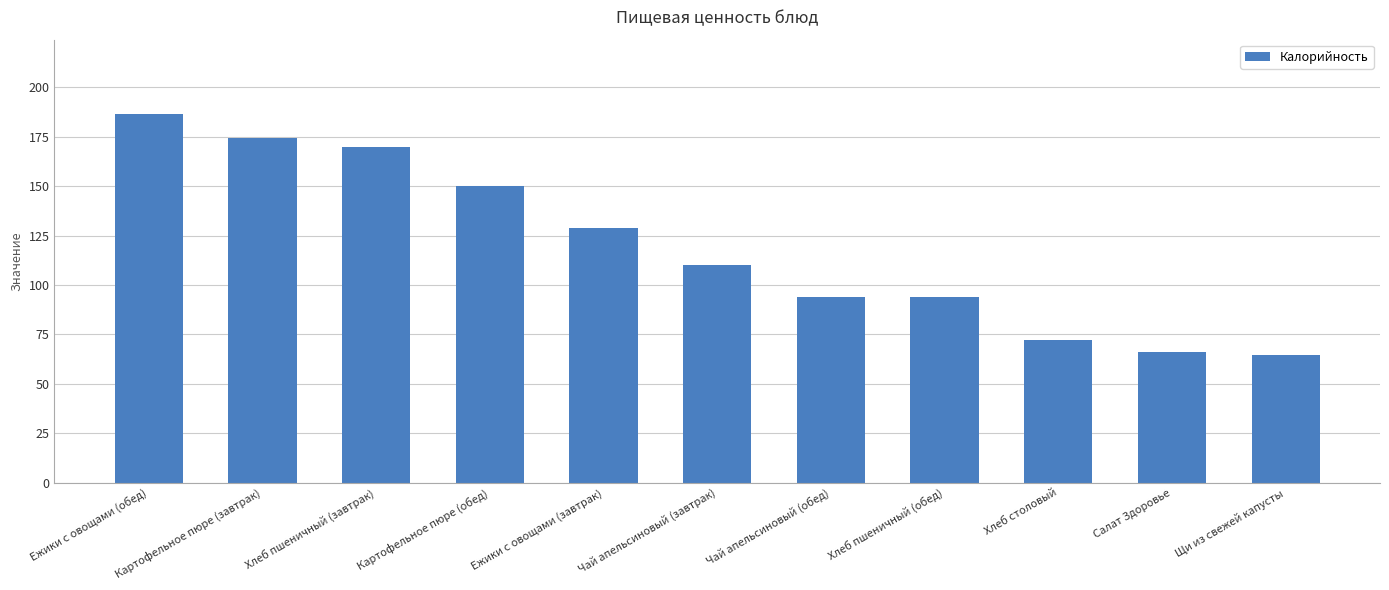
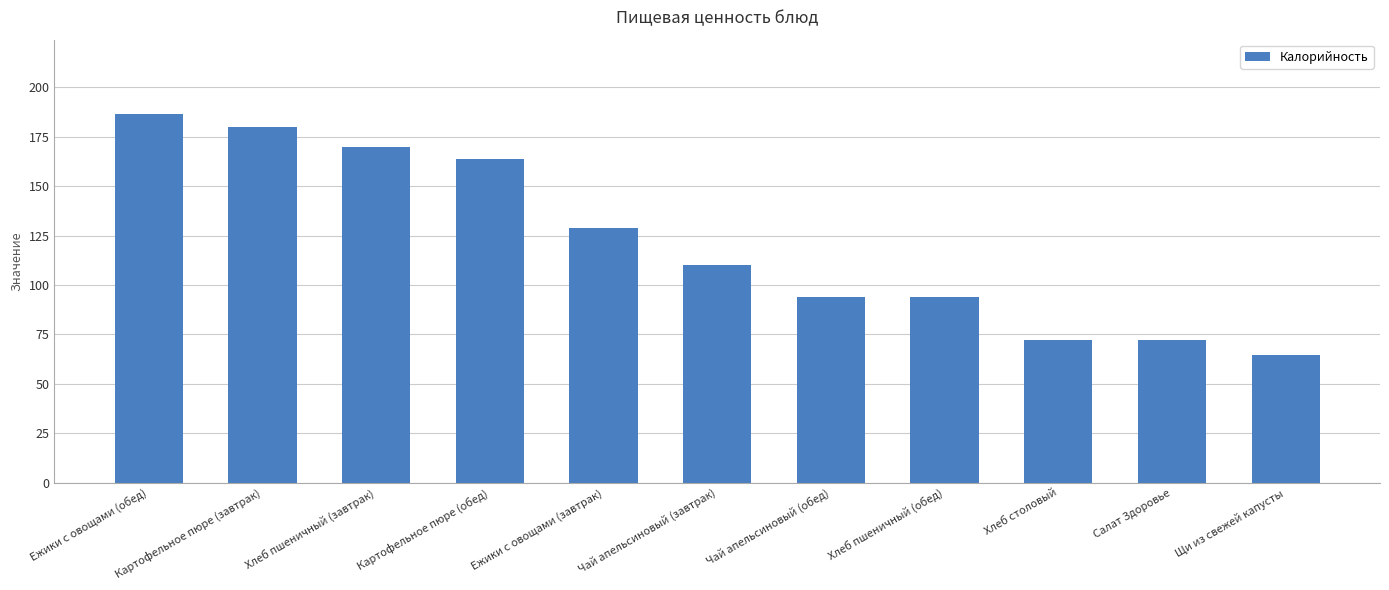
Картофельное пюре (завтрак): 174 -> 180
Картофельное пюре (обед): 150 -> 164
Салат Здоровье: 66 -> 72
